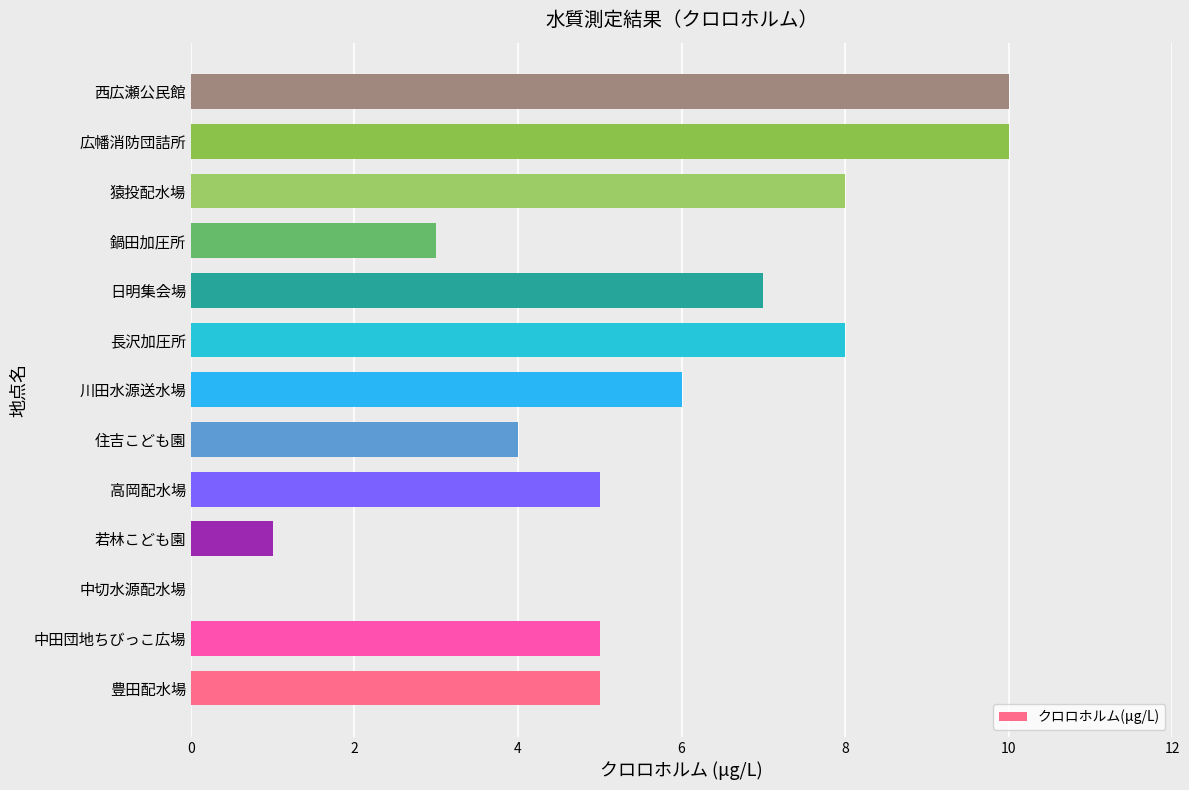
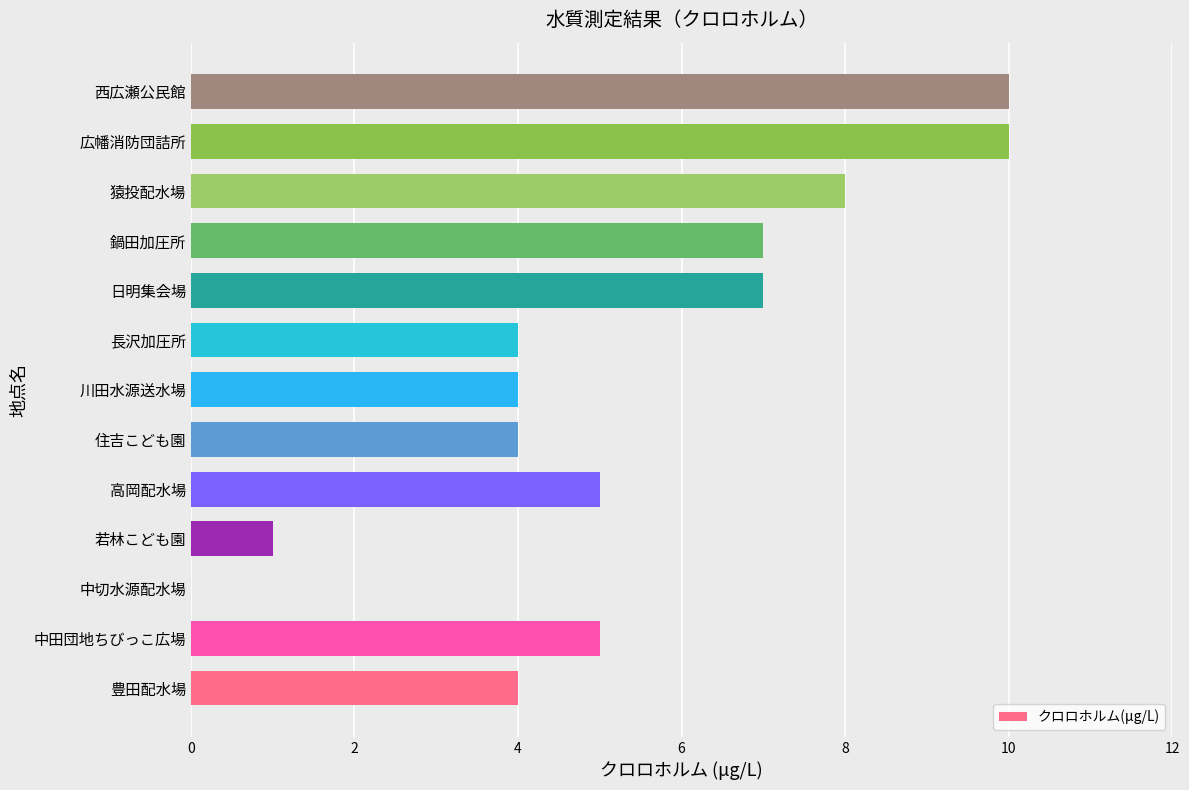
鍋田加圧所: 3 -> 7
長沢加圧所: 8 -> 4
川田水源送水場: 6 -> 4
豊田配水場: 5 -> 4
